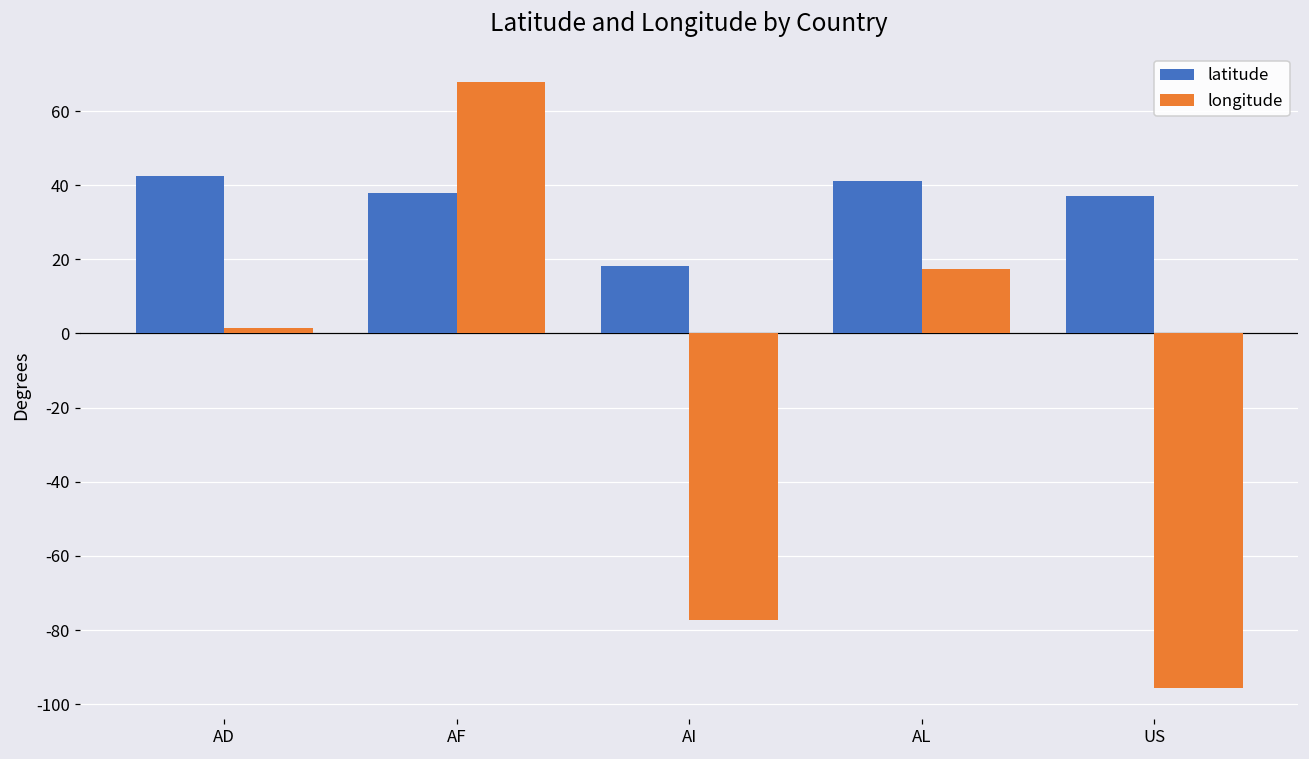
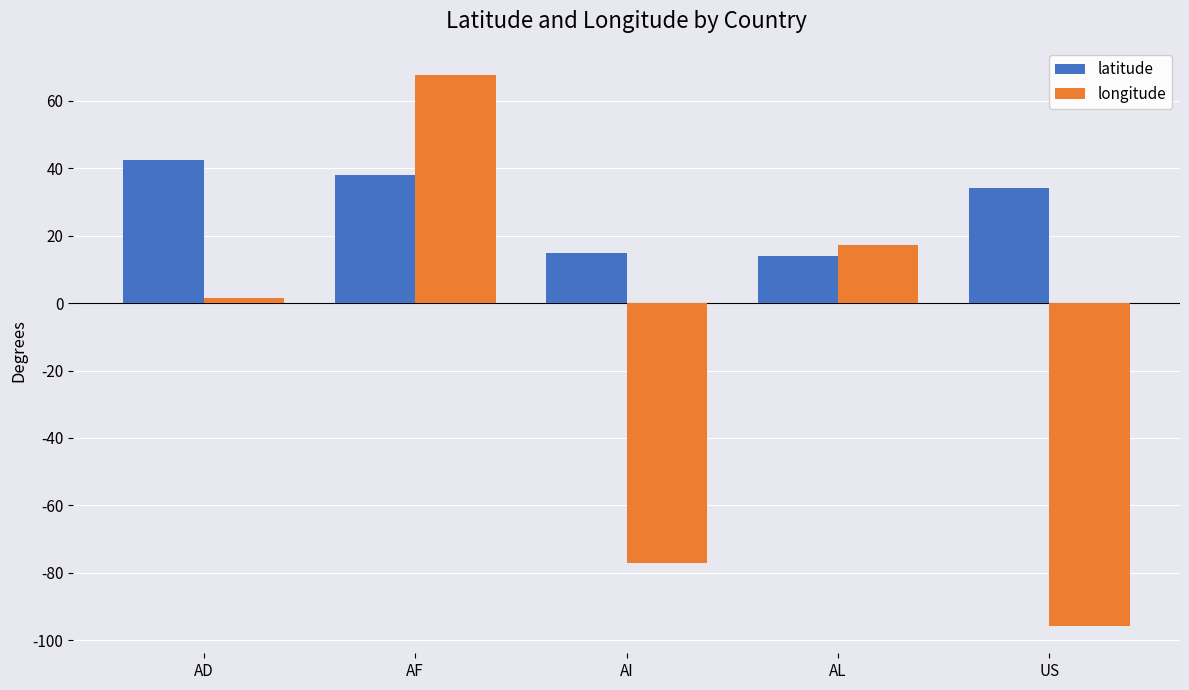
latitude, AI: 18 -> 15
latitude, AL: 41 -> 14
latitude, US: 37 -> 34
